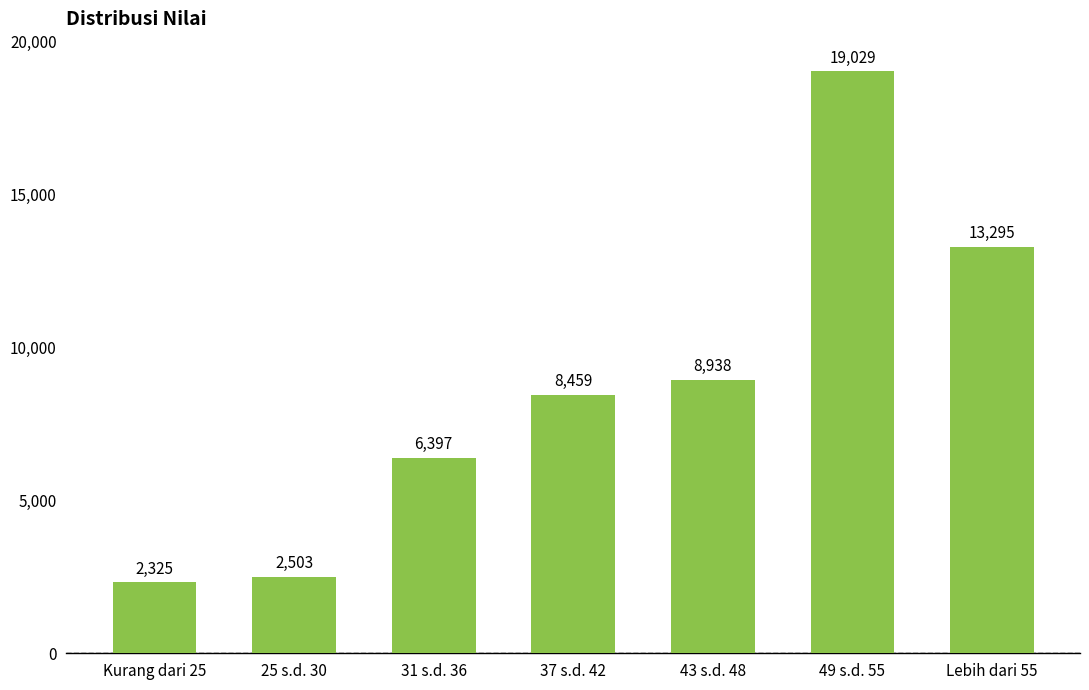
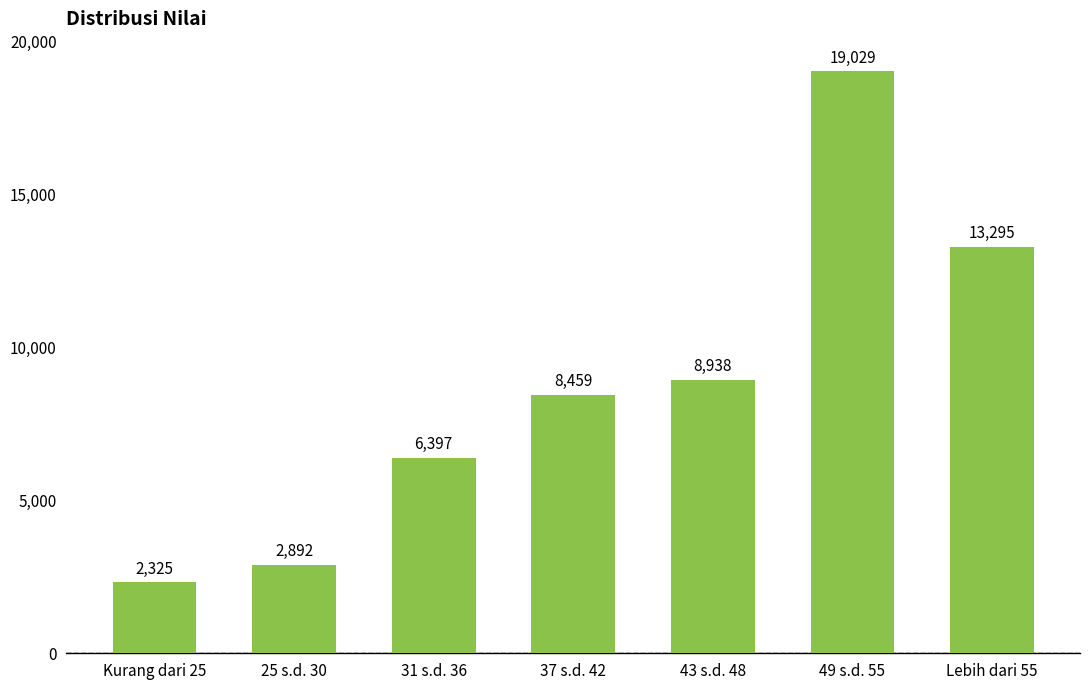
25 s.d. 30: 2,503 -> 2,892
